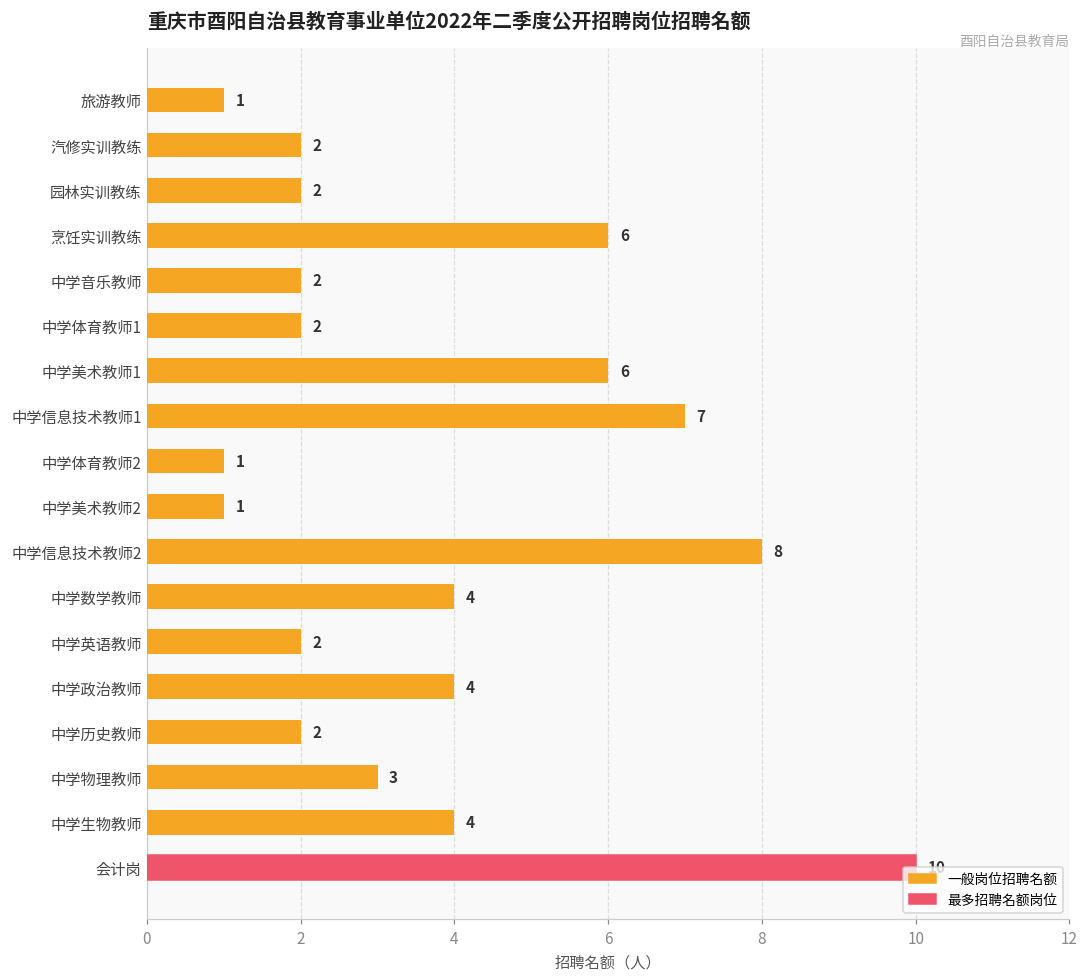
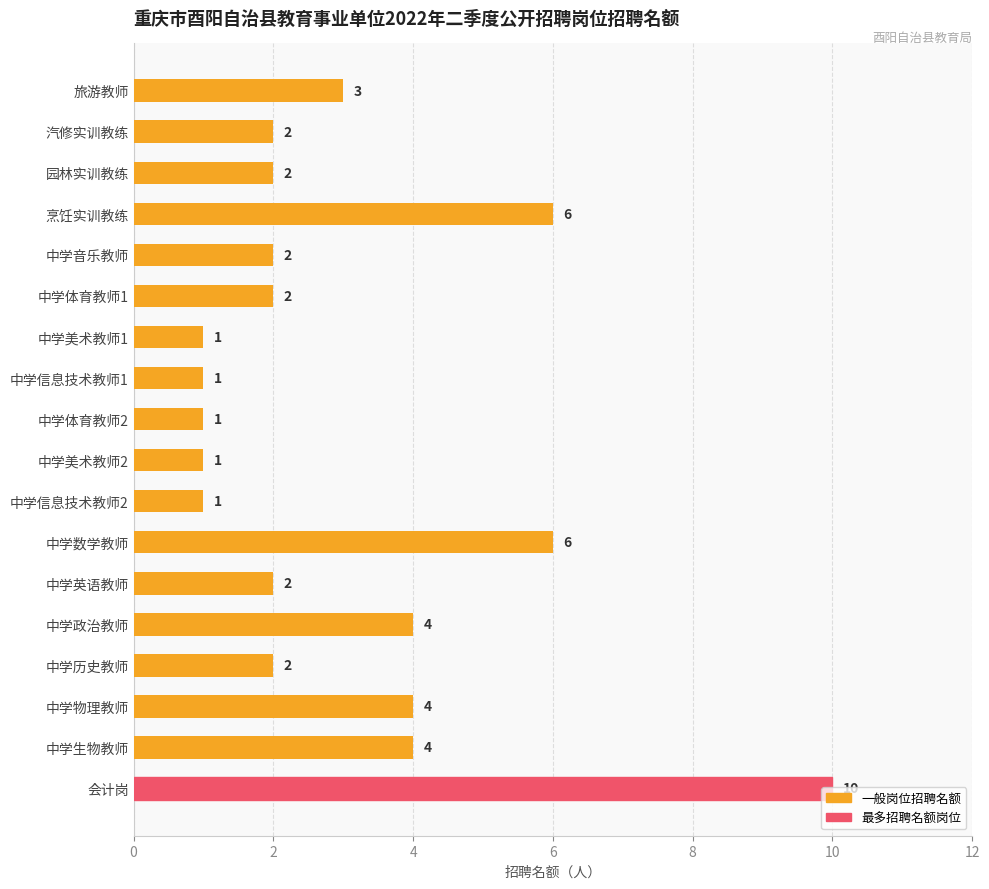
旅游教师: 1 -> 3
中学美术教师1: 6 -> 1
中学信息技术教师1: 7 -> 1
中学信息技术教师2: 8 -> 1
中学数学教师: 4 -> 6
中学物理教师: 3 -> 4
